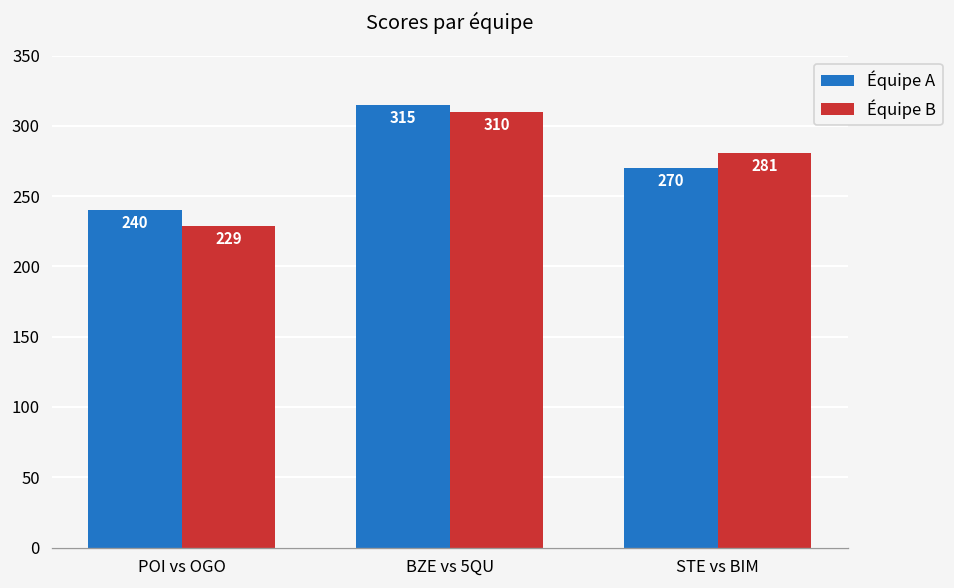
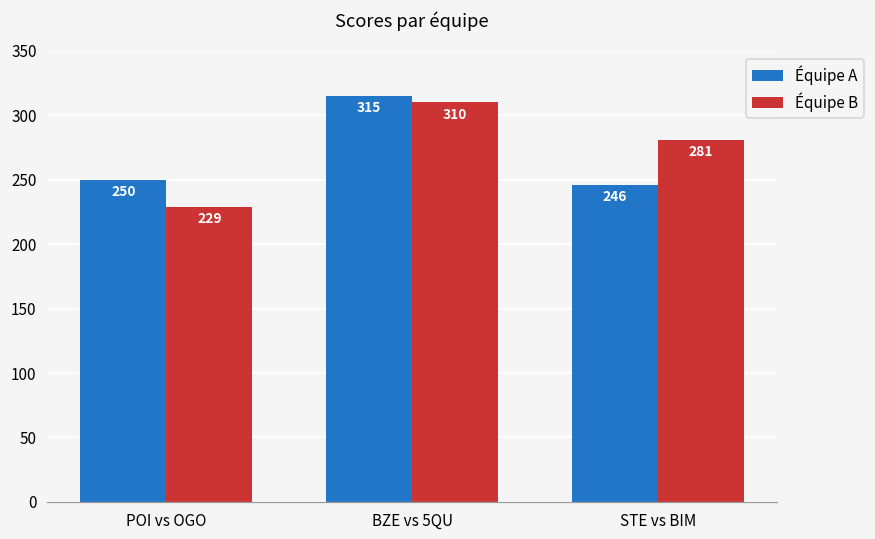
Équipe A, POI vs OGO: 240 -> 250
Équipe A, STE vs BIM: 270 -> 246
